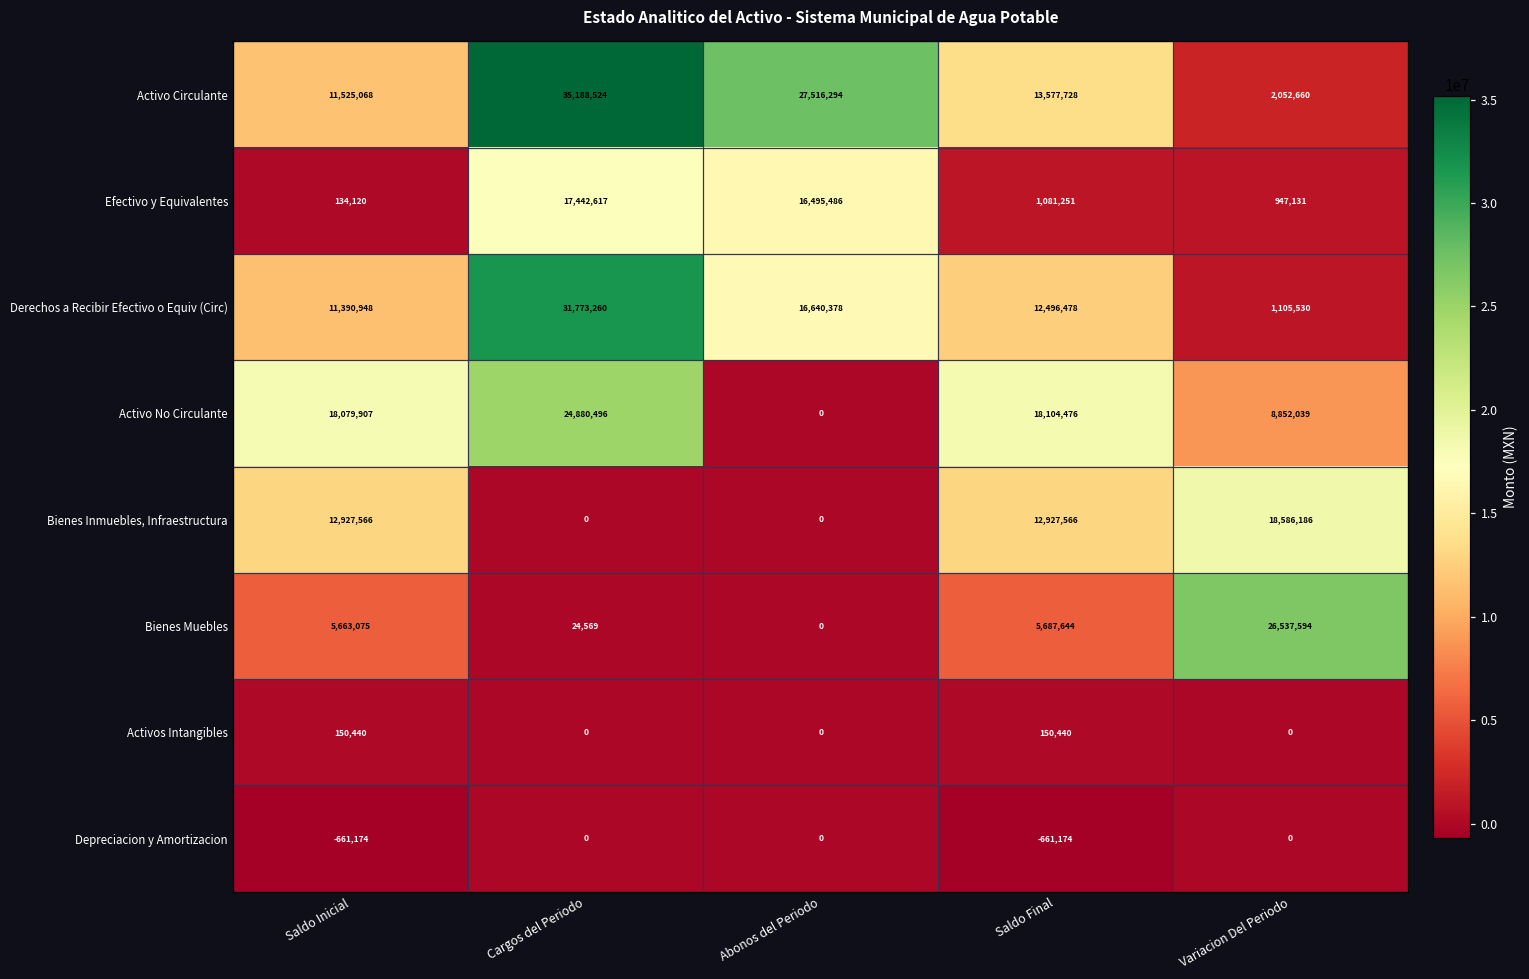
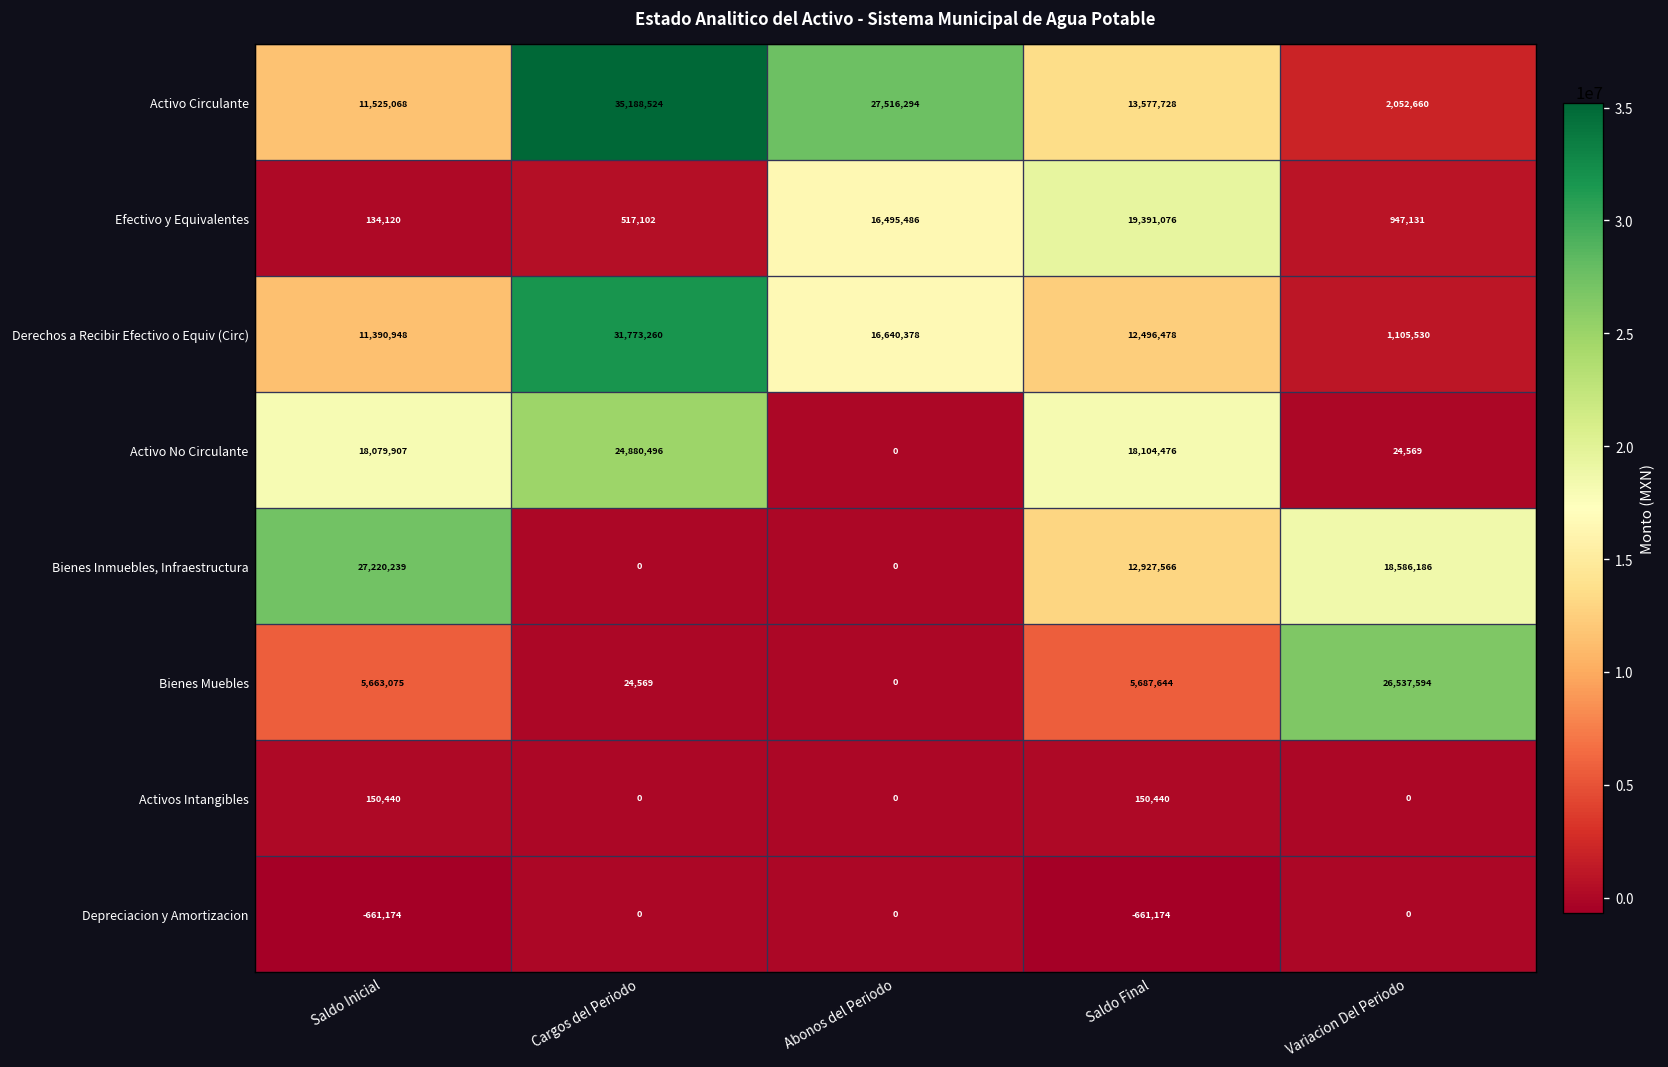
Efectivo y Equivalentes, Cargos del Periodo: 17,442,617 -> 517,102
Efectivo y Equivalentes, Saldo Final: 1,081,251 -> 19,391,076
Activo No Circulante, Variacion Del Periodo: 8,852,039 -> 24,569
Bienes Inmuebles, Infraestructura, Saldo Inicial: 12,927,566 -> 27,220,239
